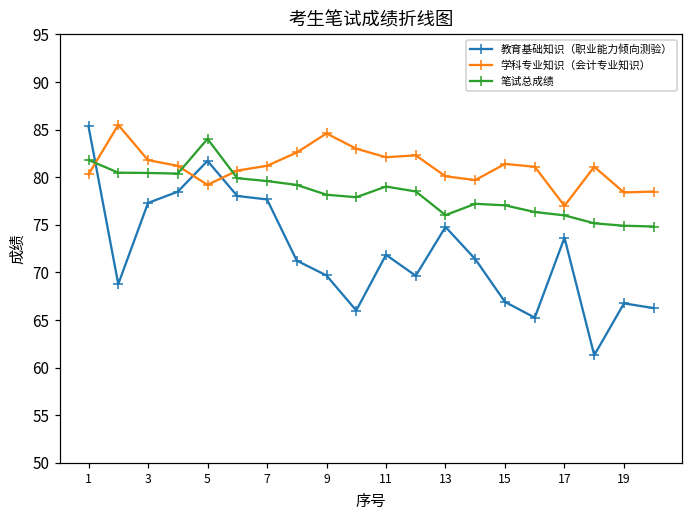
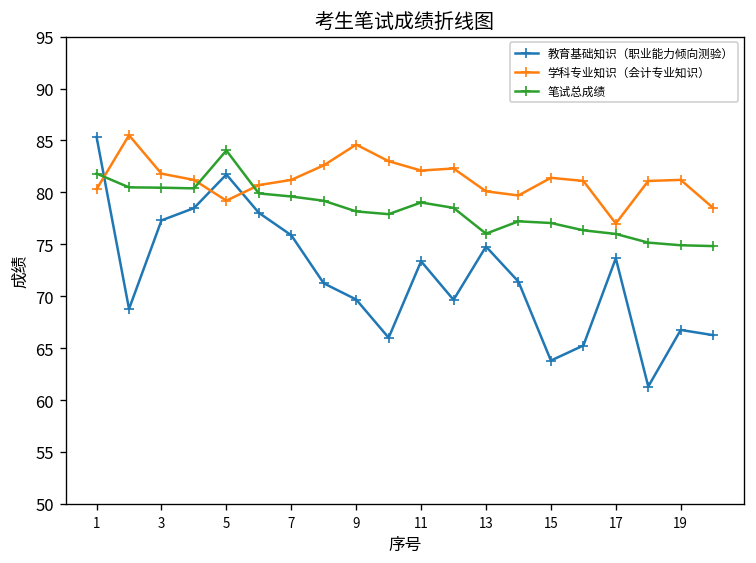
教育基础知识（职业能力倾向测验）, 7: 78 -> 76
教育基础知识（职业能力倾向测验）, 11: 72 -> 73
教育基础知识（职业能力倾向测验）, 15: 67 -> 64
学科专业知识（会计专业知识）, 19: 78 -> 81
